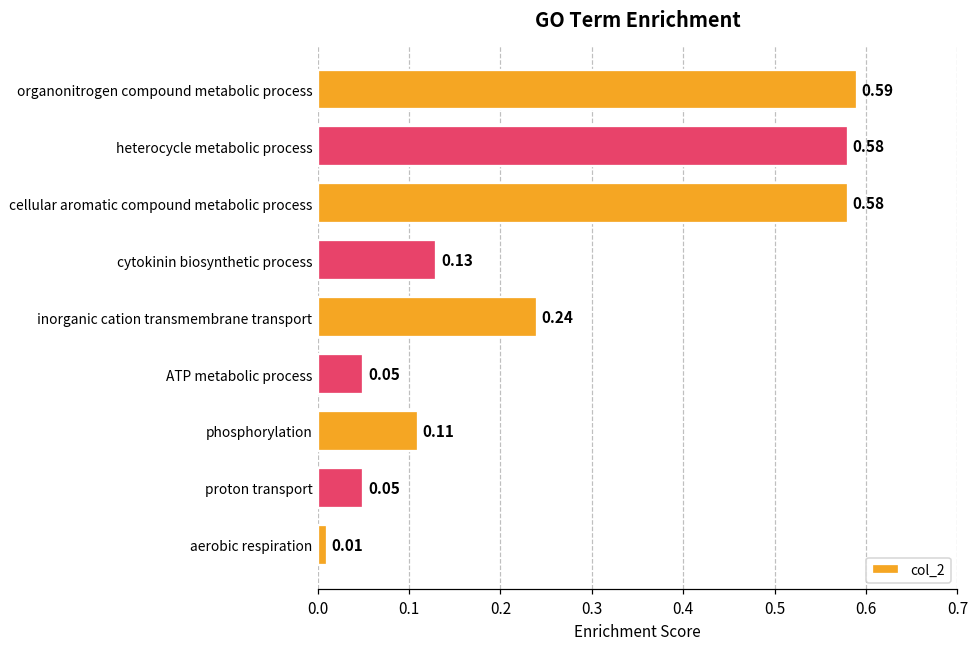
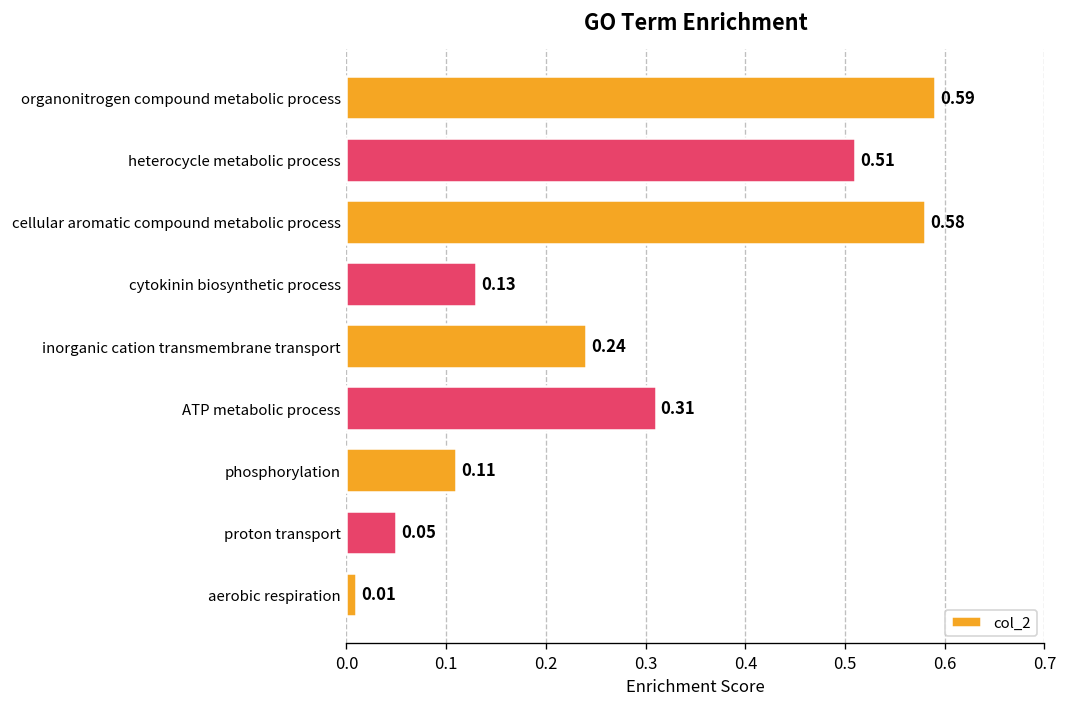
heterocycle metabolic process: 0.58 -> 0.51
ATP metabolic process: 0.05 -> 0.31
